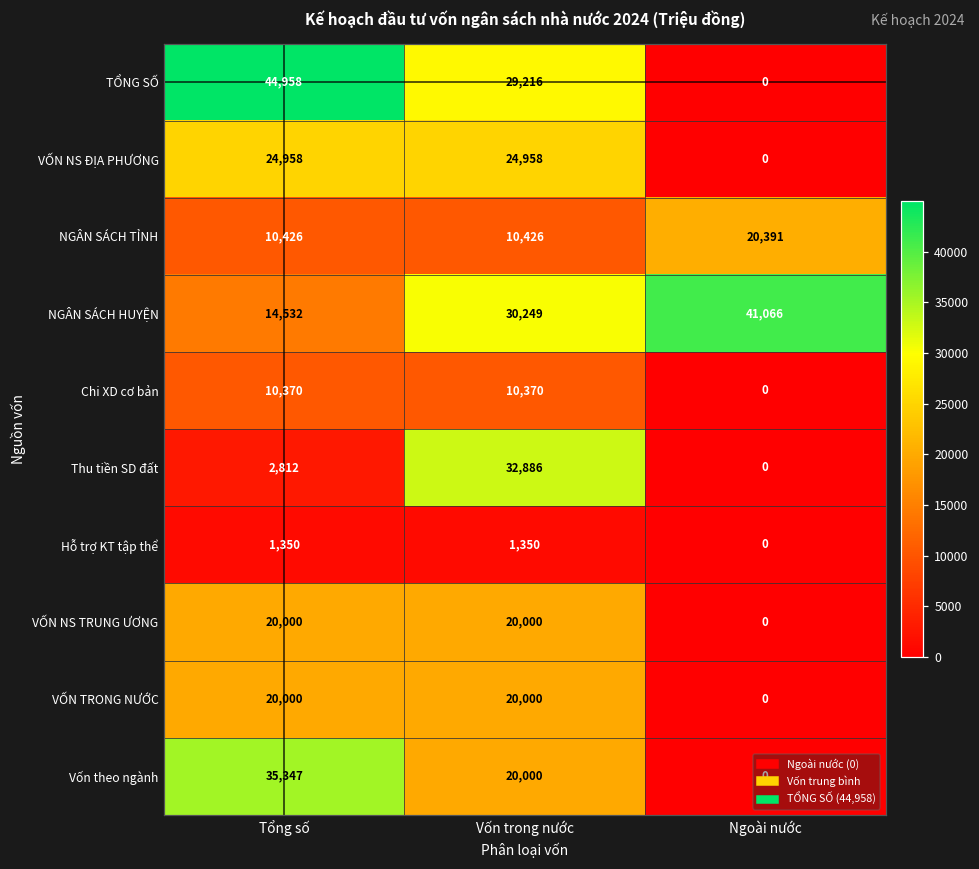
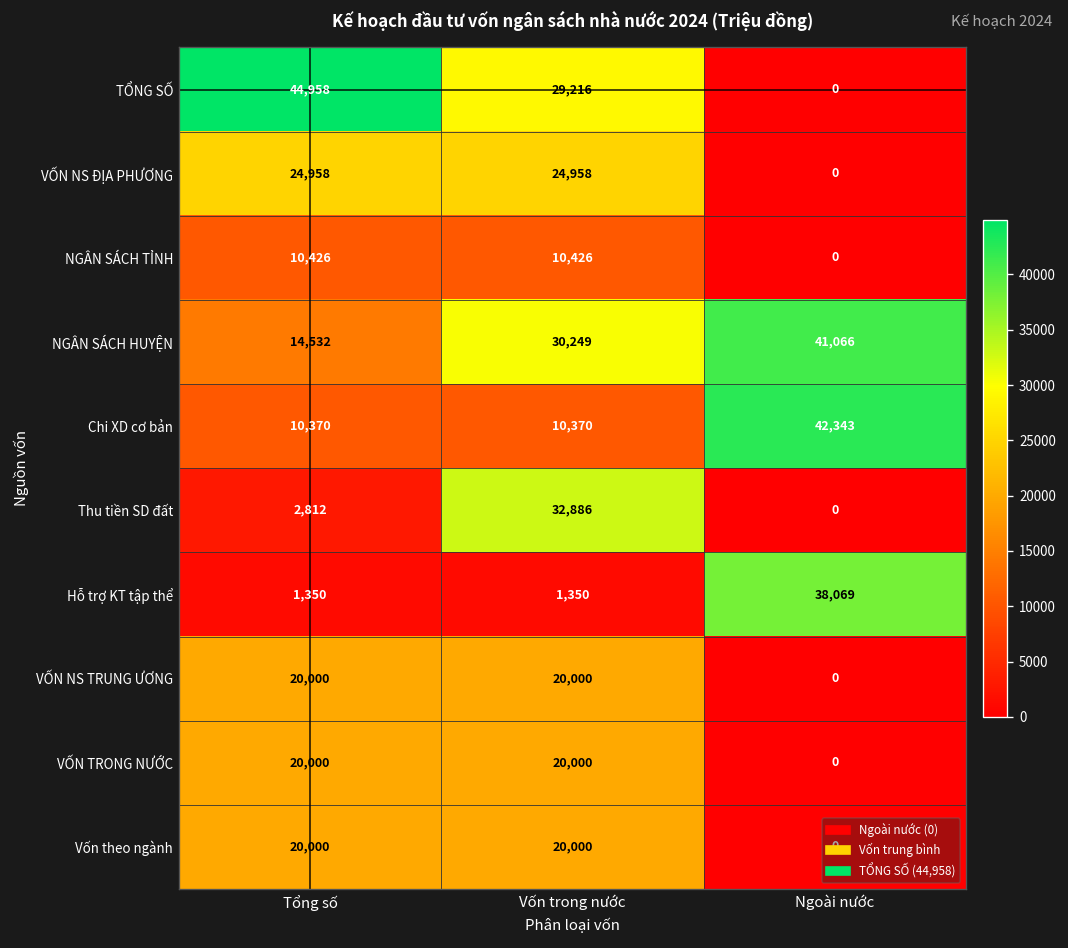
NGÂN SÁCH TỈNH, Ngoài nước: 20,391 -> 0
Chi XD cơ bản, Ngoài nước: 0 -> 42,343
Hỗ trợ KT tập thể, Ngoài nước: 0 -> 38,069
Vốn theo ngành, Tổng số: 35,347 -> 20,000
